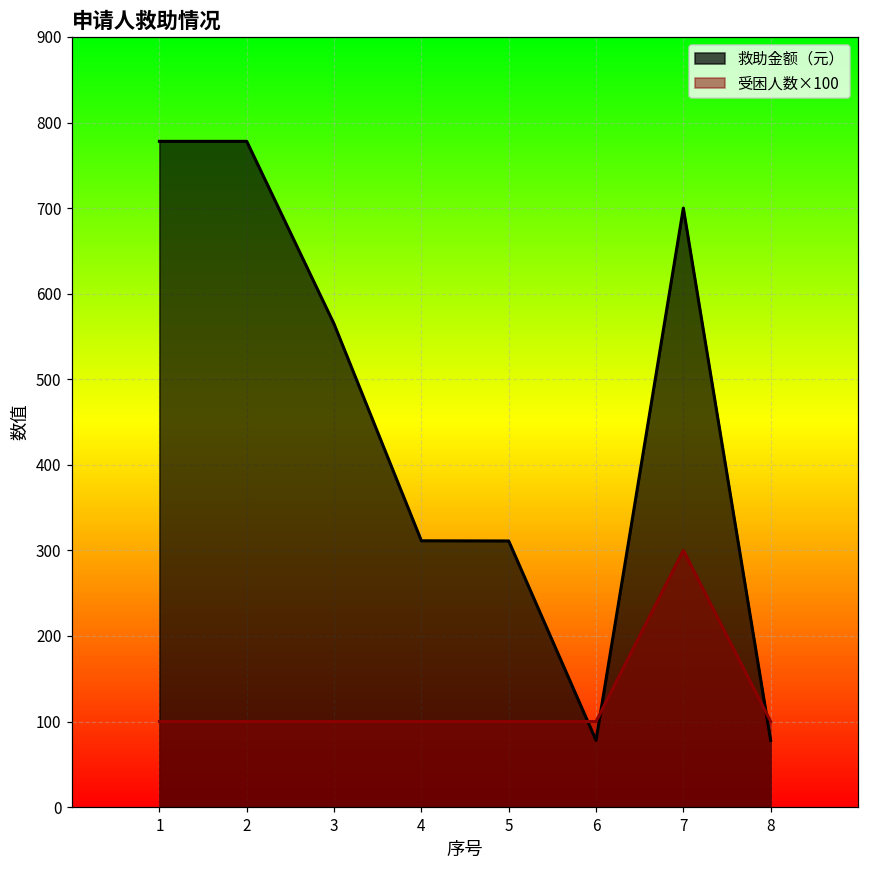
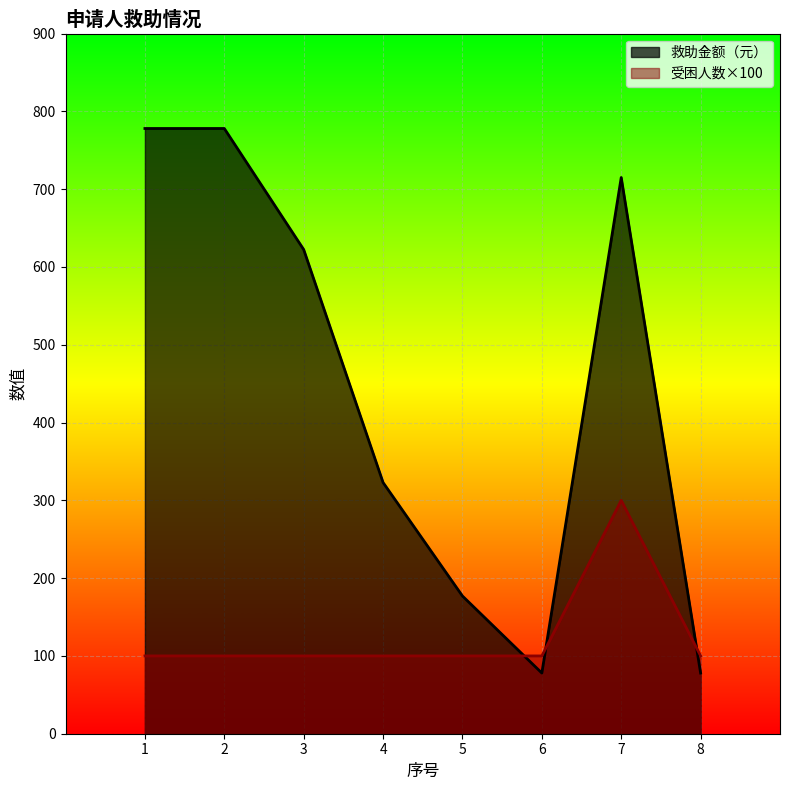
救助金额（元）, 3: 560 -> 620
救助金额（元）, 4: 310 -> 320
救助金额（元）, 5: 310 -> 180
救助金额（元）, 7: 700 -> 720
